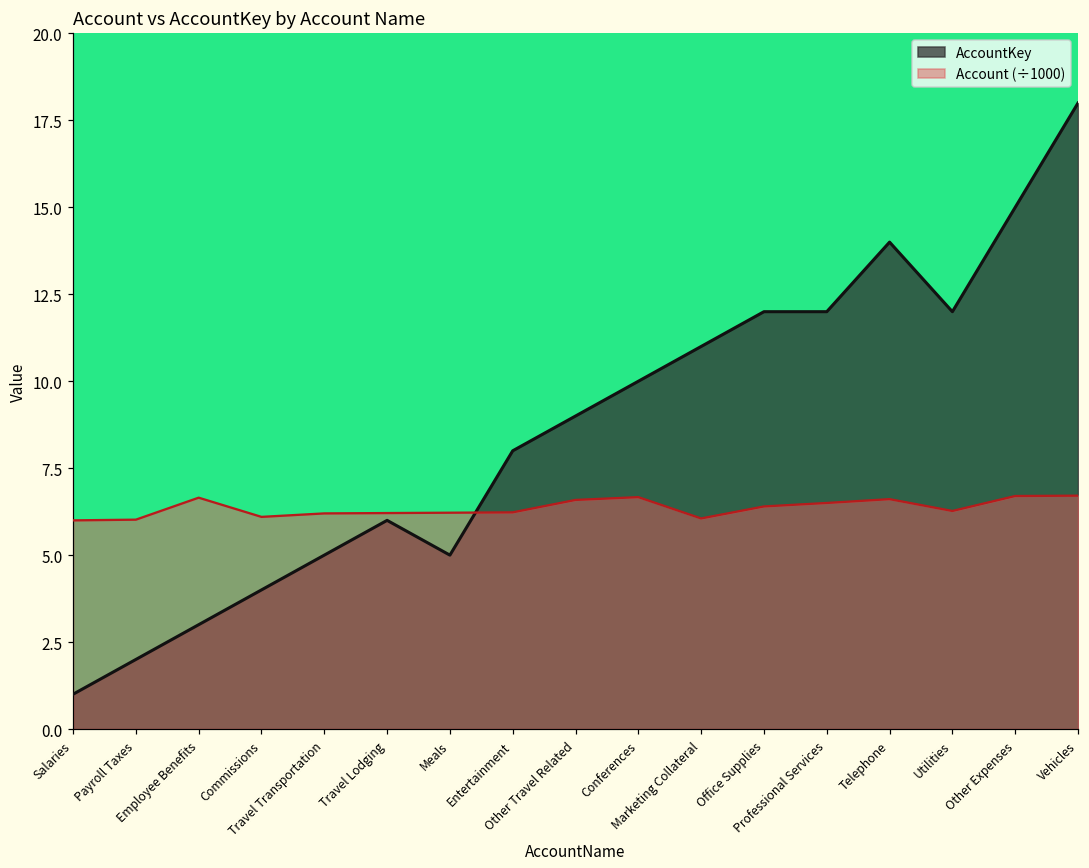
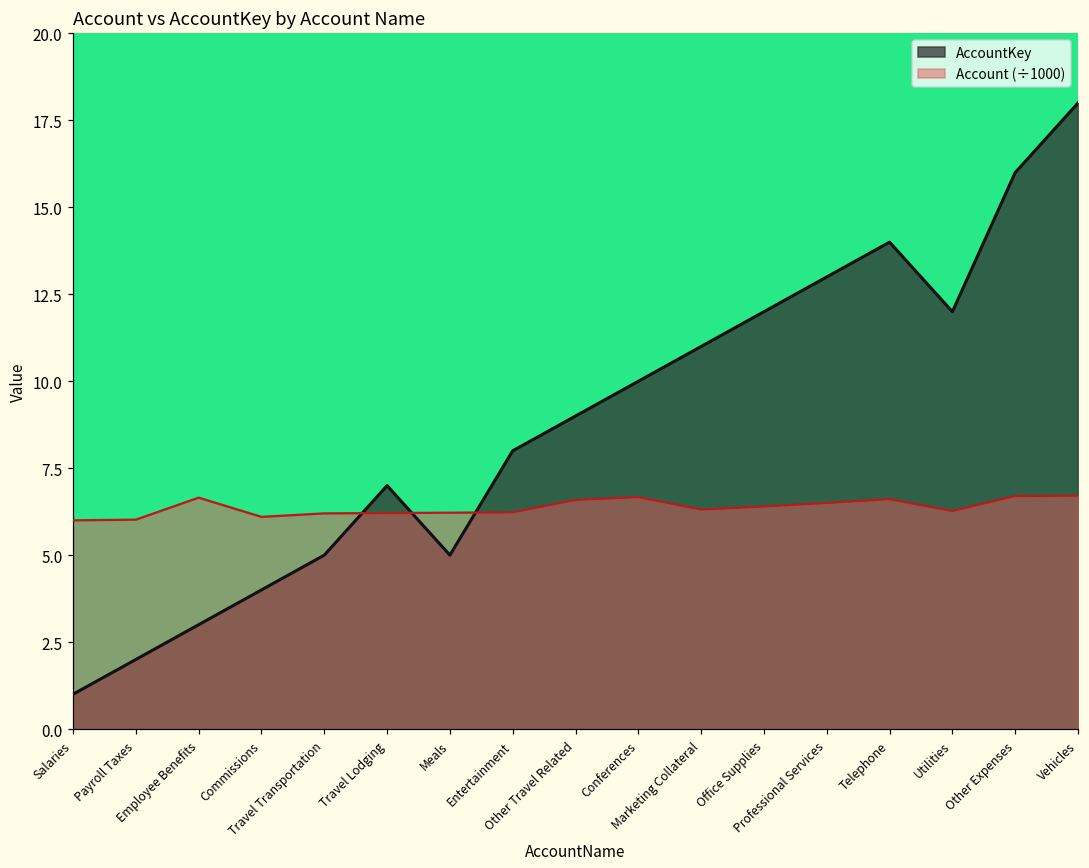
AccountKey, Travel Lodging: 6 -> 7
Account (÷1000), Marketing Collateral: 6.1 -> 6.3
AccountKey, Professional Services: 12 -> 13
AccountKey, Other Expenses: 15 -> 16
